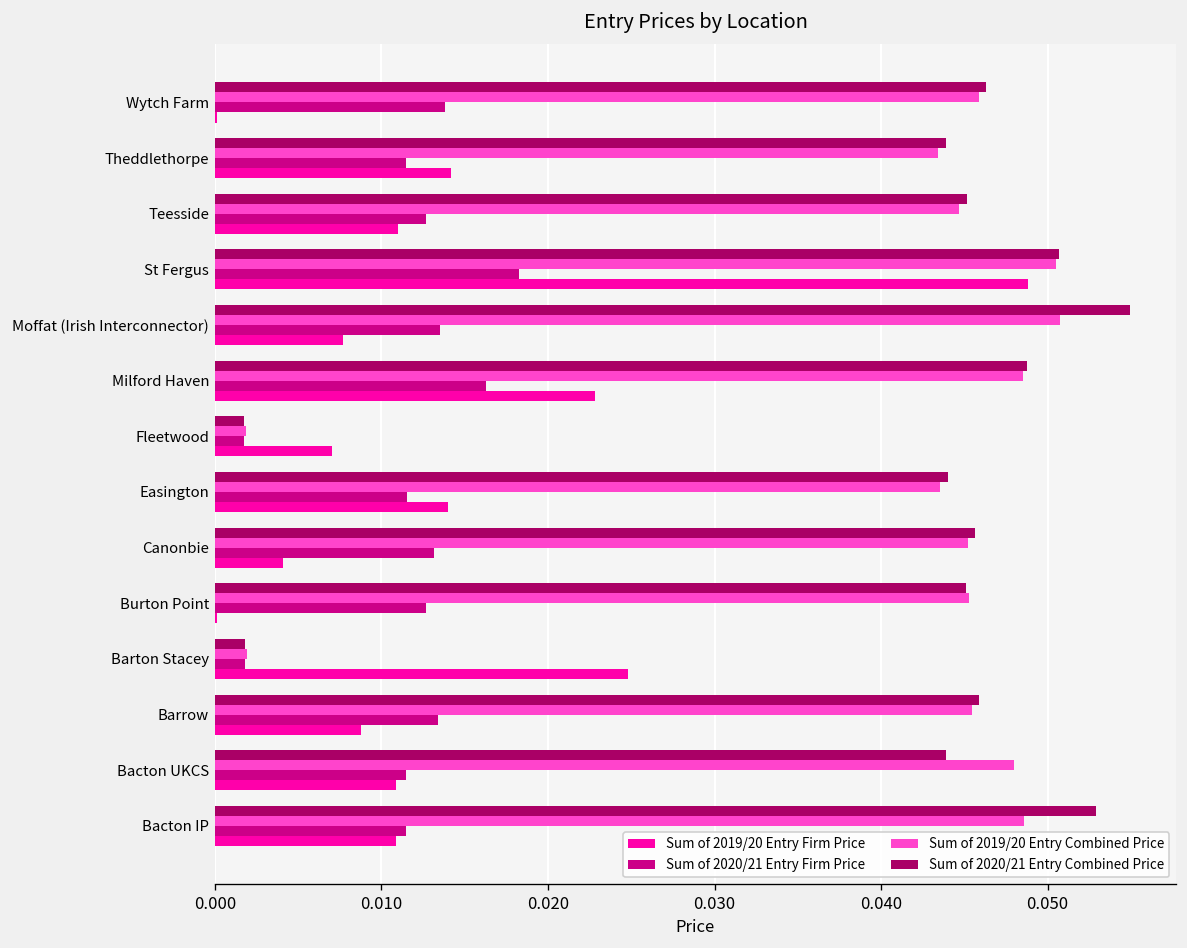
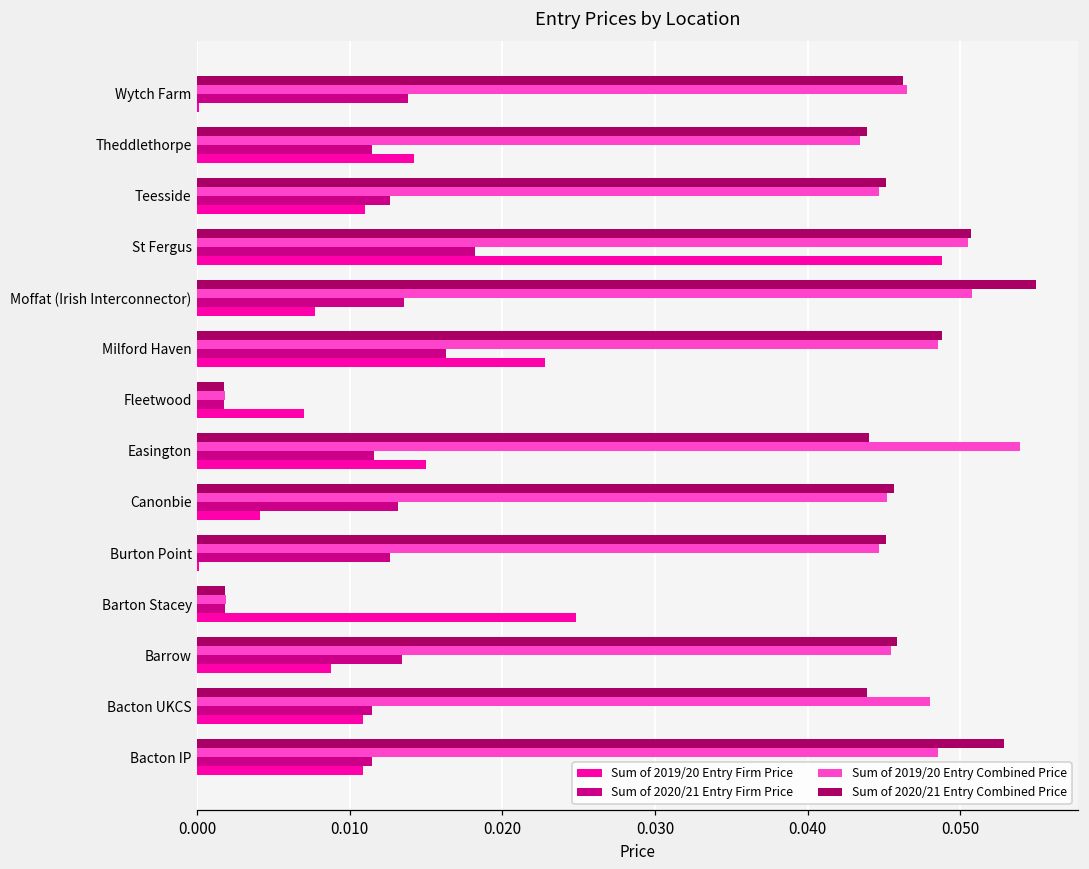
Sum of 2019/20 Entry Combined Price, Wytch Farm: 0.0459 -> 0.0465
Sum of 2019/20 Entry Combined Price, Easington: 0.0435 -> 0.0539
Sum of 2019/20 Entry Firm Price, Easington: 0.014 -> 0.015
Sum of 2019/20 Entry Combined Price, Burton Point: 0.0453 -> 0.0447
